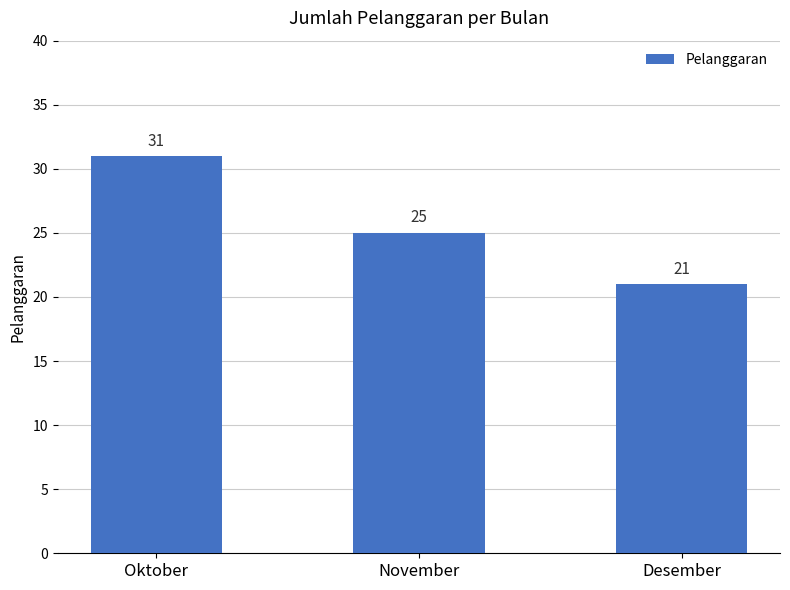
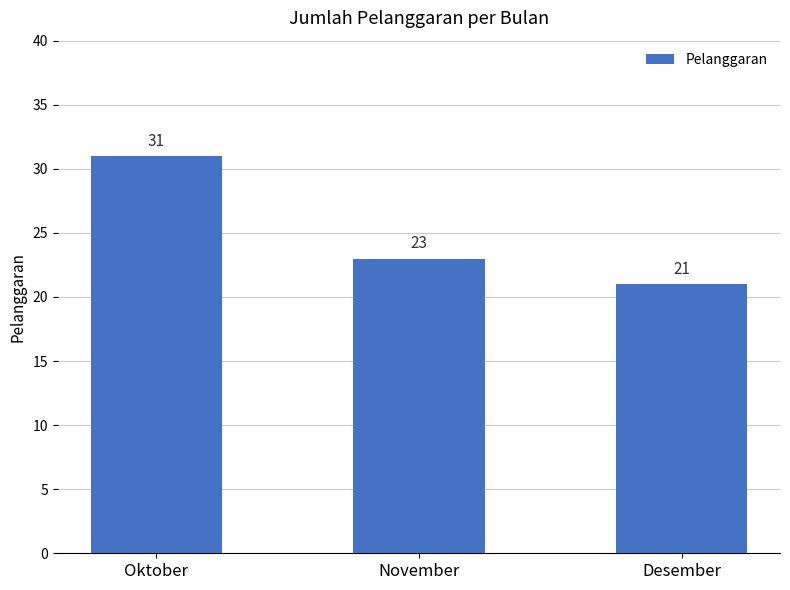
November: 25 -> 23
